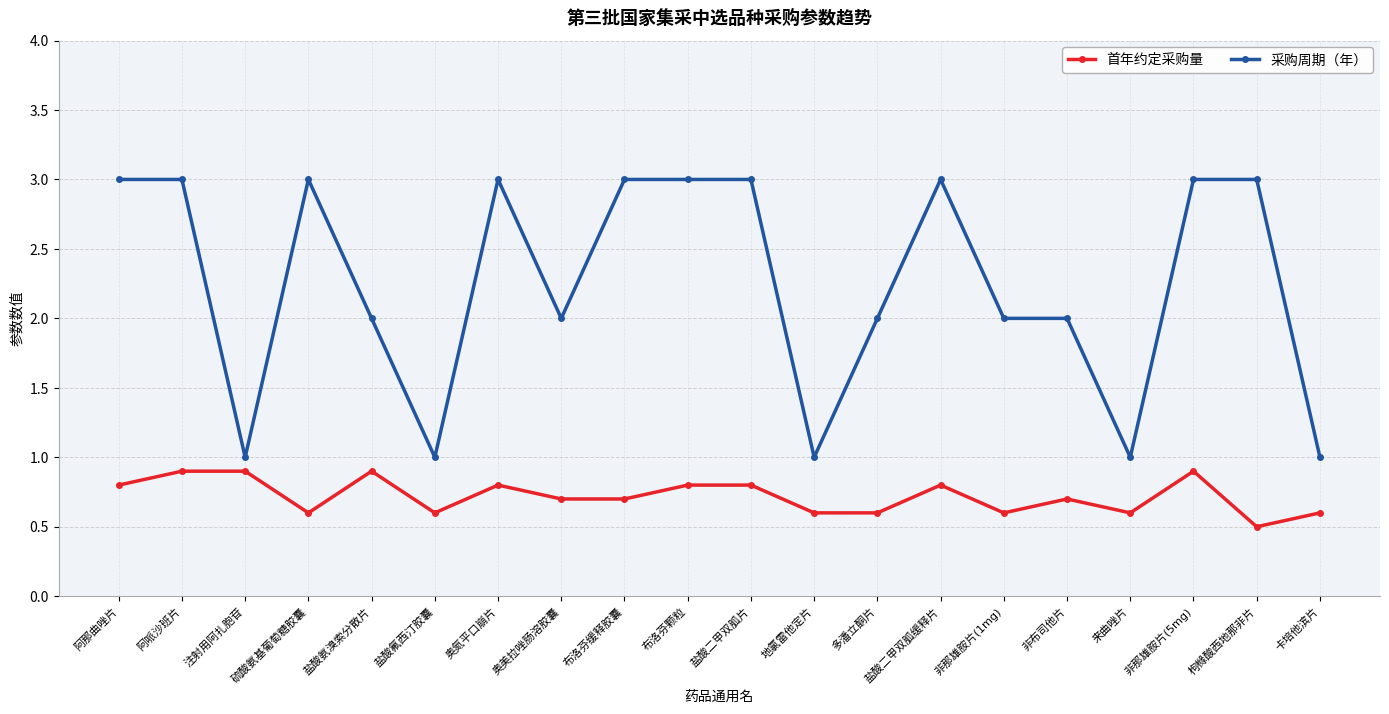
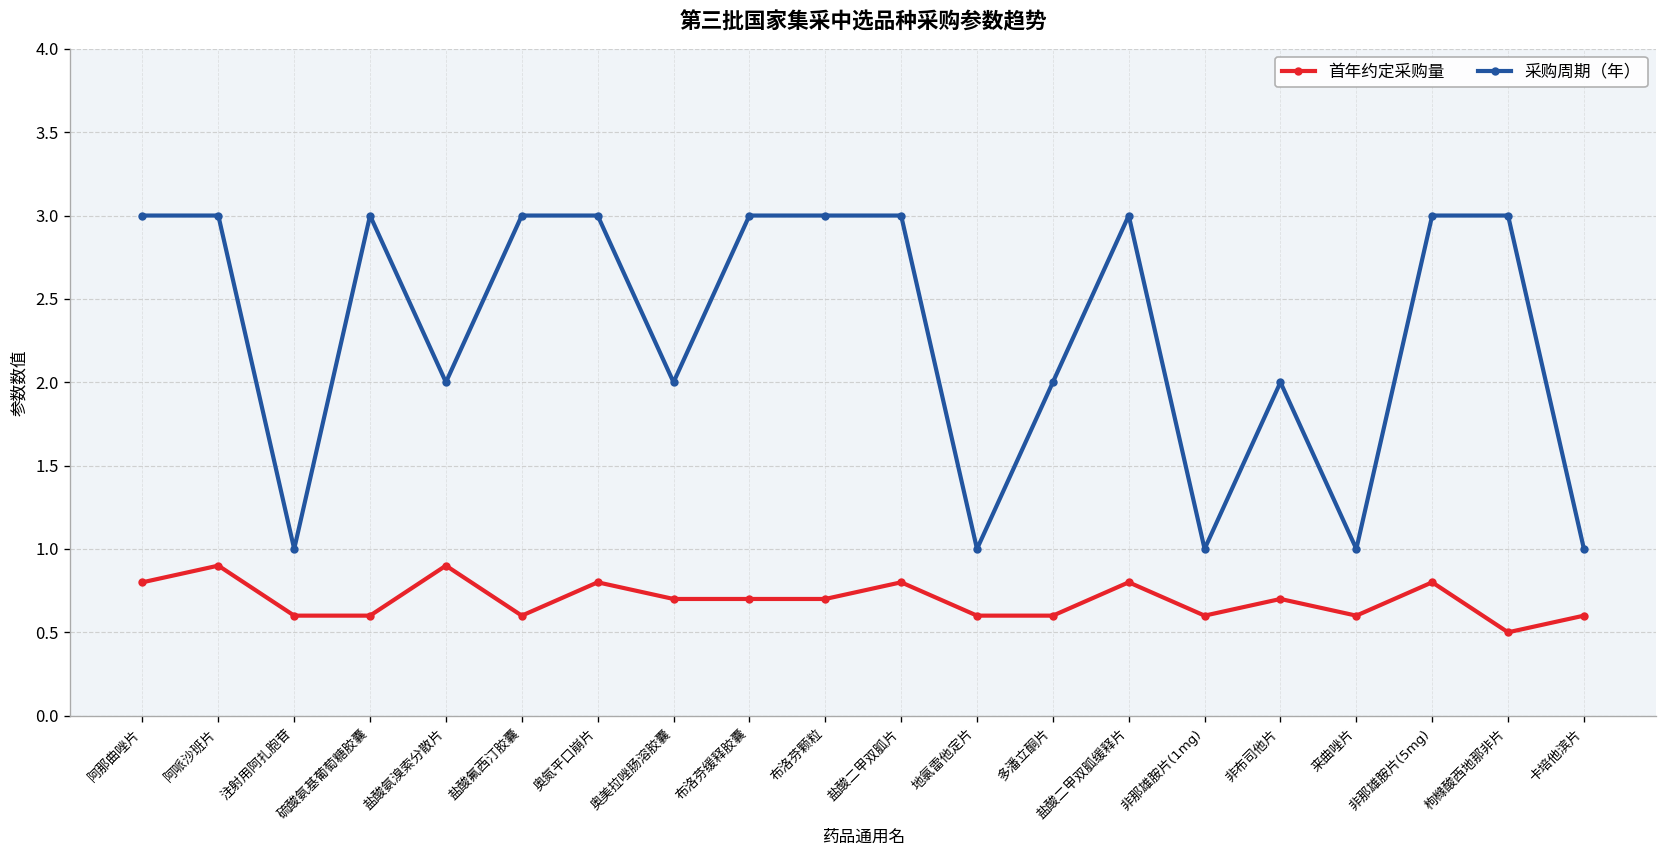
首年约定采购量, 注射用阿扎胞苷: 0.9 -> 0.6
采购周期（年）, 盐酸氟西汀胶囊: 1 -> 3
首年约定采购量, 布洛芬颗粒: 0.8 -> 0.7
采购周期（年）, 非那雄胺片(1mg): 2 -> 1
首年约定采购量, 非那雄胺片(5mg): 0.9 -> 0.8
